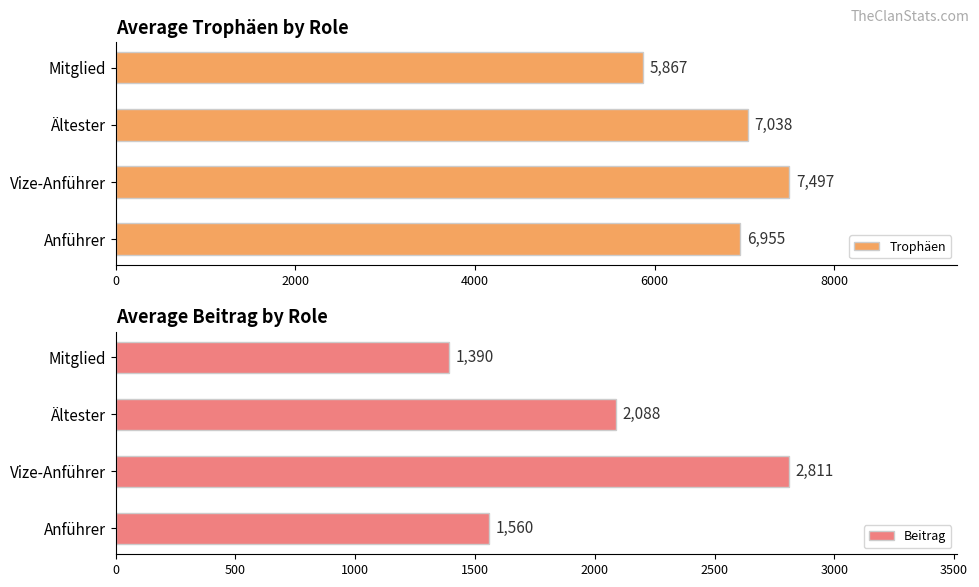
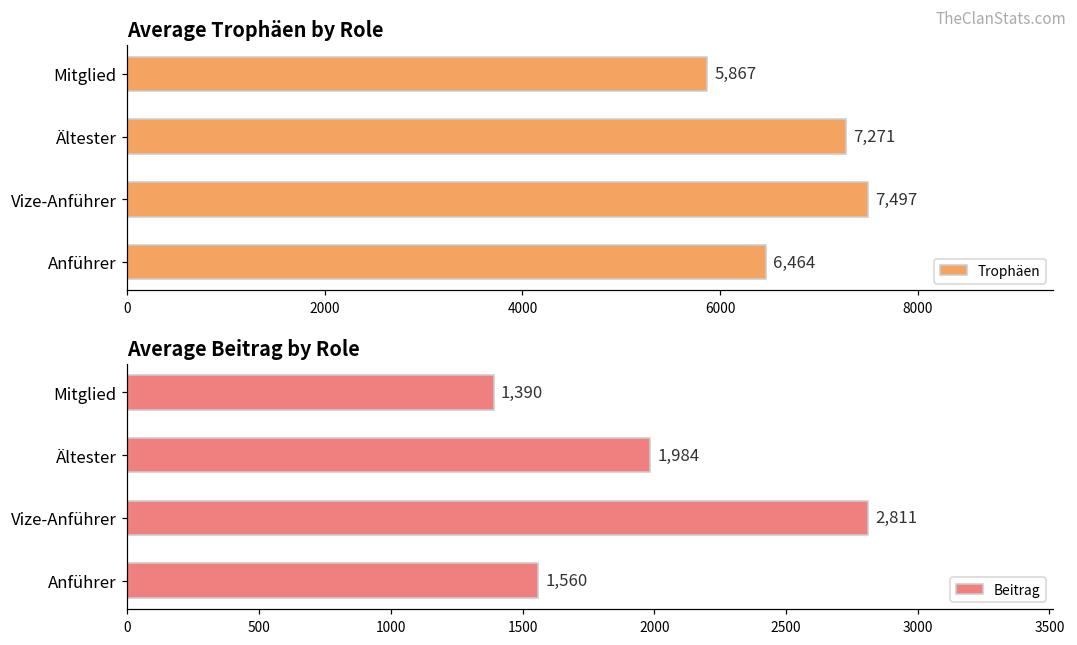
Average Trophäen by Role, Ältester: 7,038 -> 7,271
Average Trophäen by Role, Anführer: 6,955 -> 6,464
Average Beitrag by Role, Ältester: 2,088 -> 1,984
